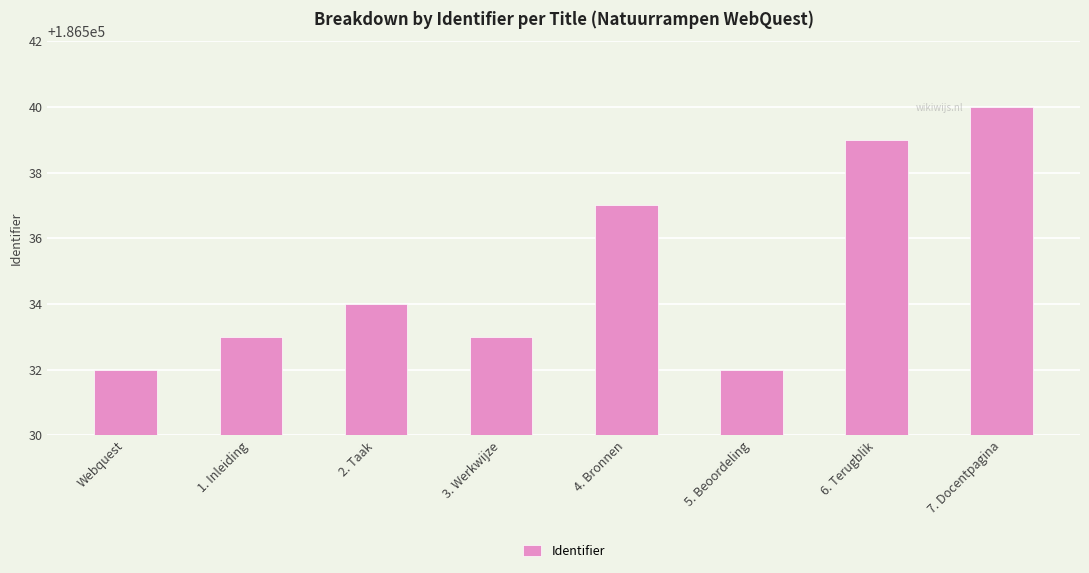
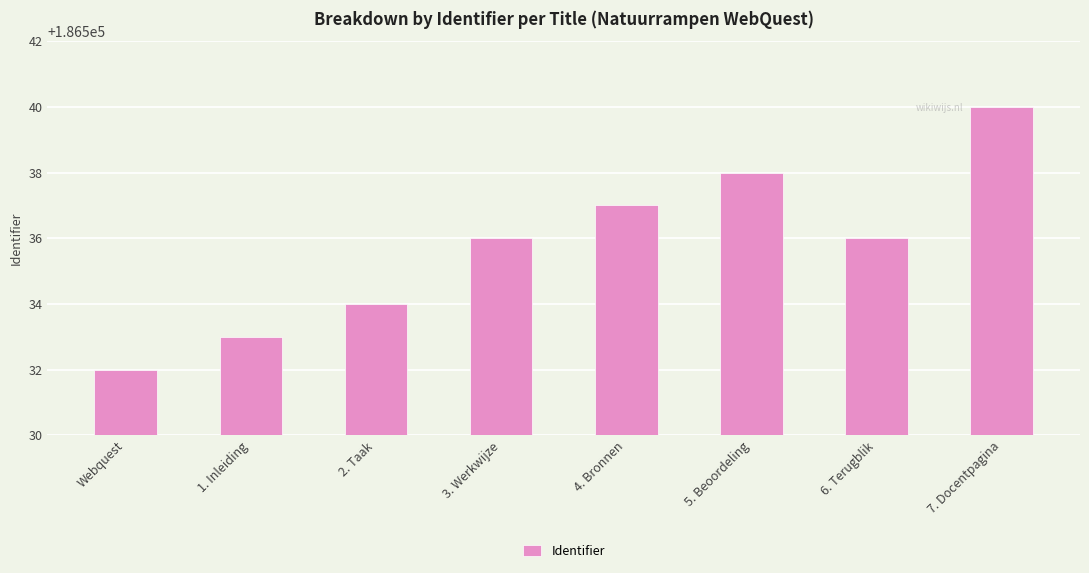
3. Werkwijze: 186533 -> 186536
5. Beoordeling: 186532 -> 186538
6. Terugblik: 186539 -> 186536
